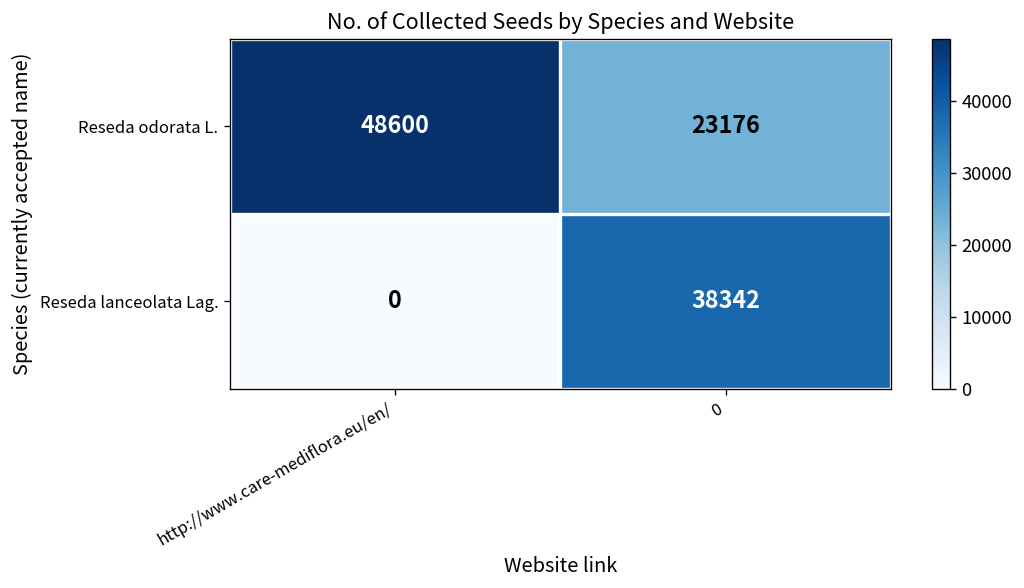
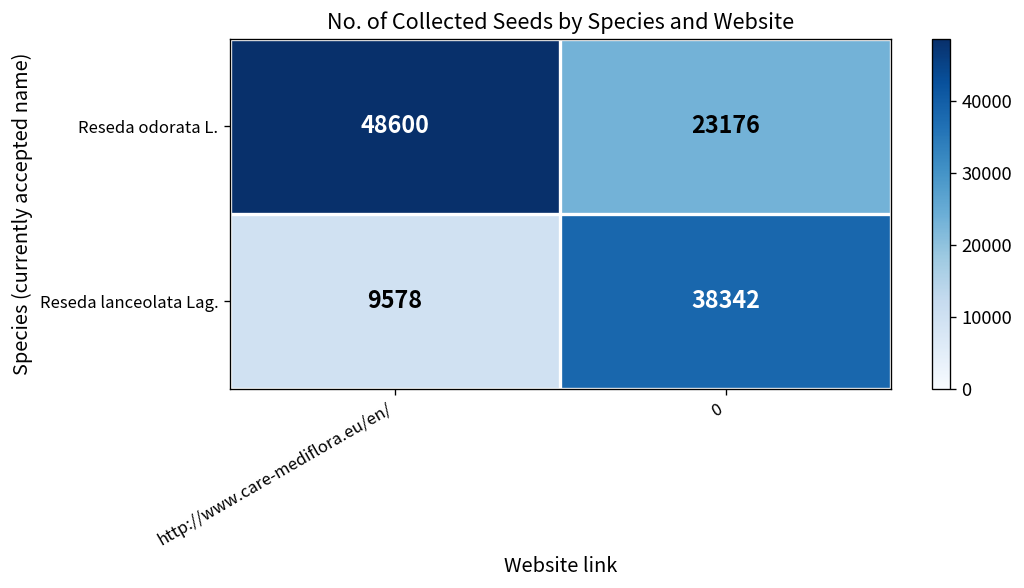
Reseda lanceolata Lag., http://www.care-mediflora.eu/en/: 0 -> 9578
